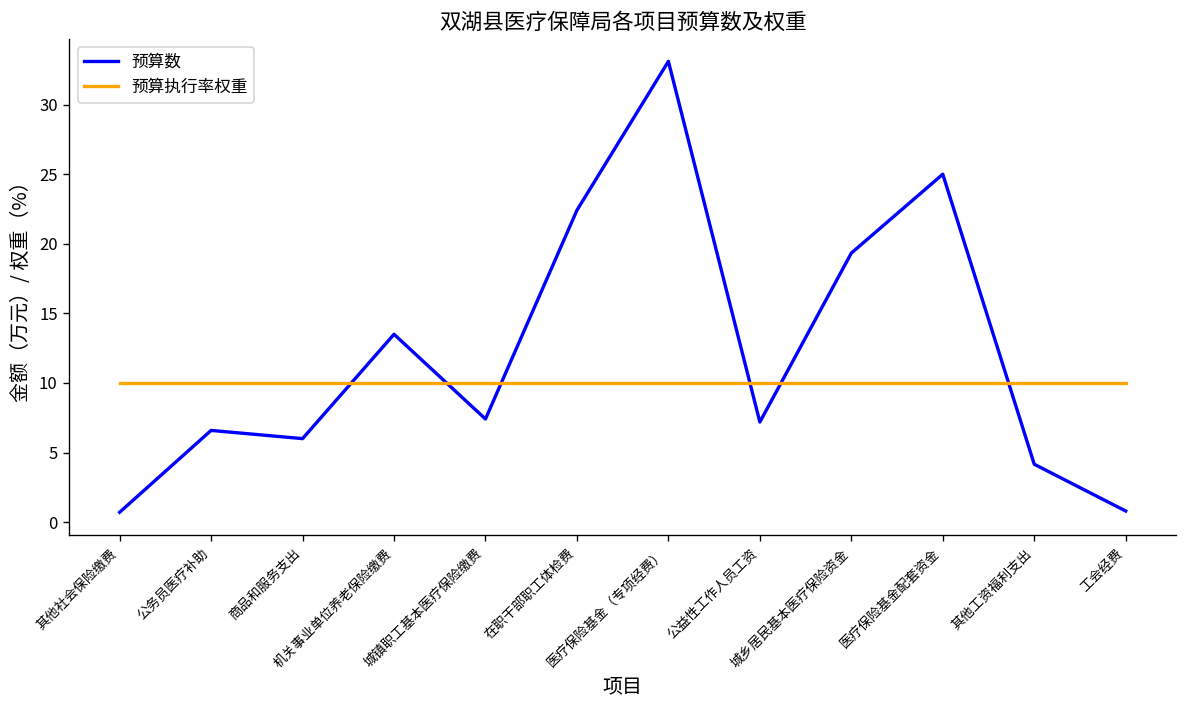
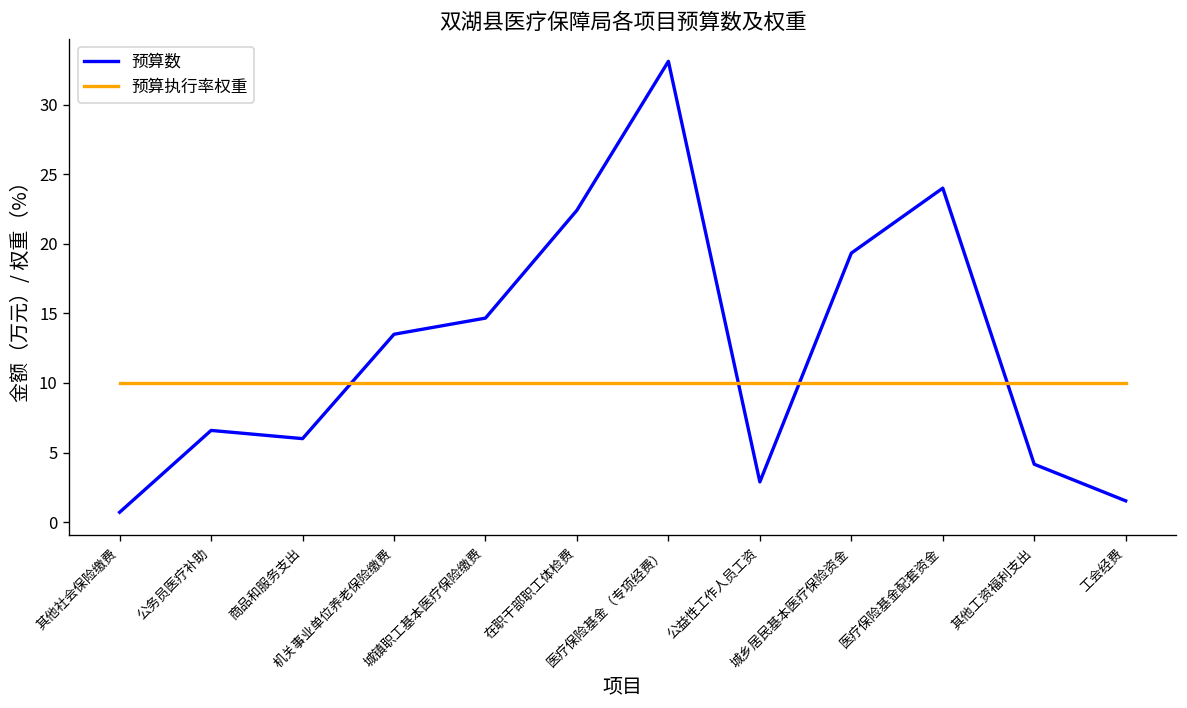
预算数, 城镇职工基本医疗保险缴费: 7.4 -> 14.7
预算数, 公益性工作人员工资: 7.2 -> 2.9
预算数, 医疗保险基金配套资金: 25 -> 24
预算数, 工会经费: 0.8 -> 1.5
